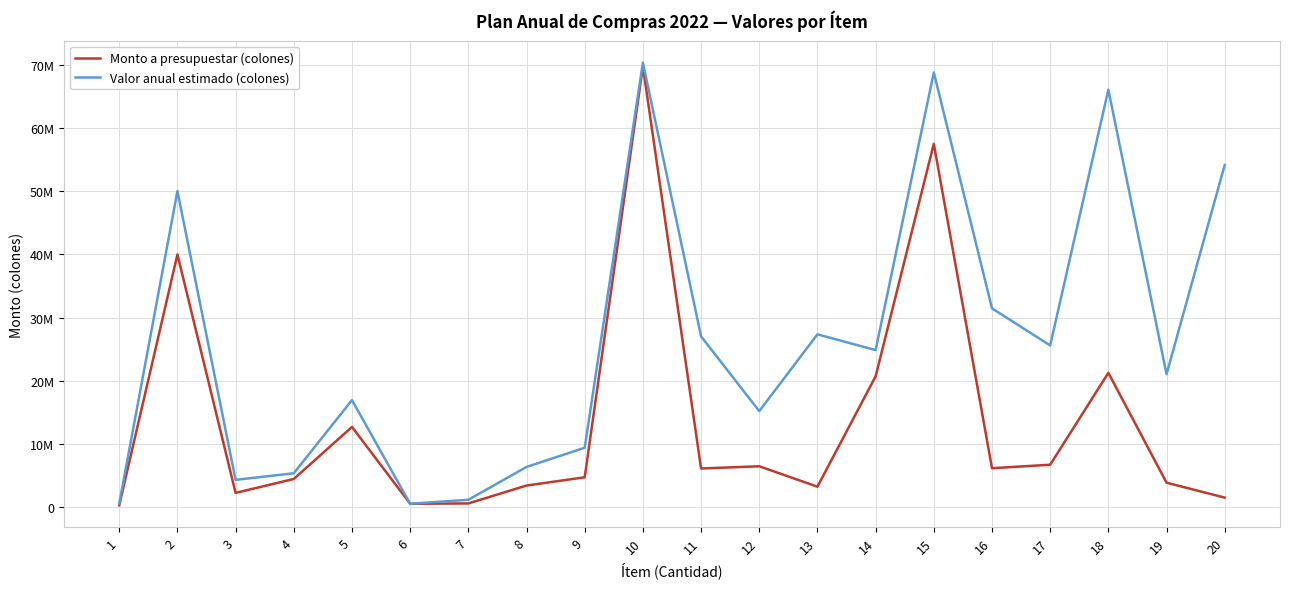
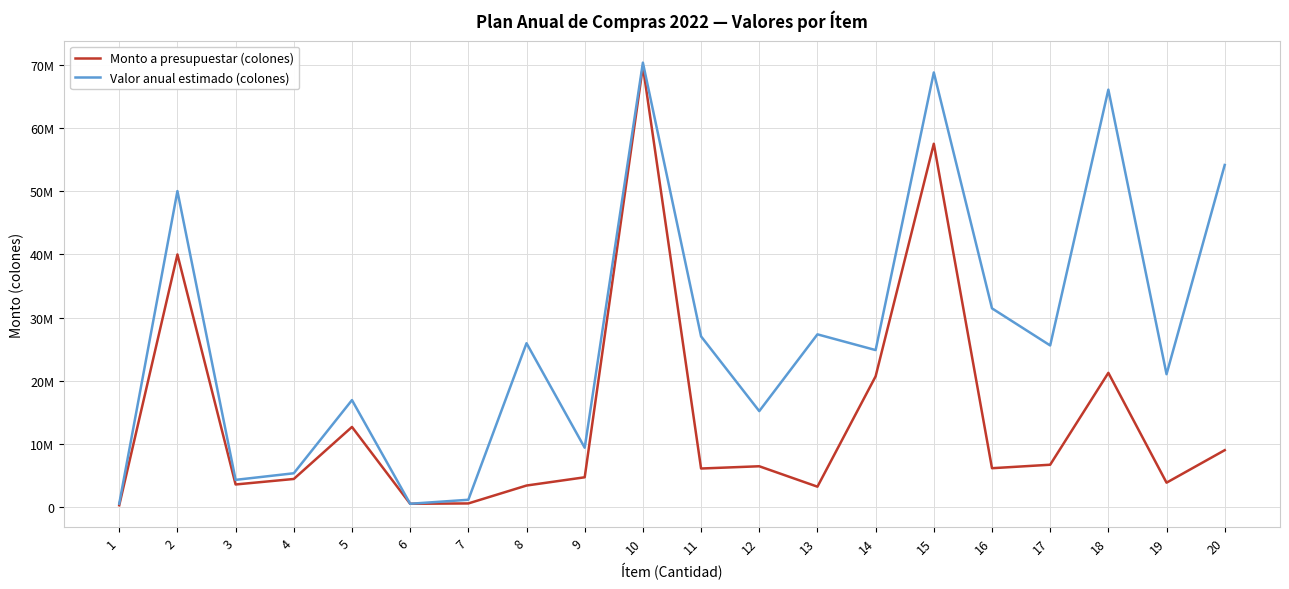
Monto a presupuestar (colones), 3: 2000000 -> 4000000
Valor anual estimado (colones), 8: 6000000 -> 26000000
Monto a presupuestar (colones), 20: 2000000 -> 9000000
